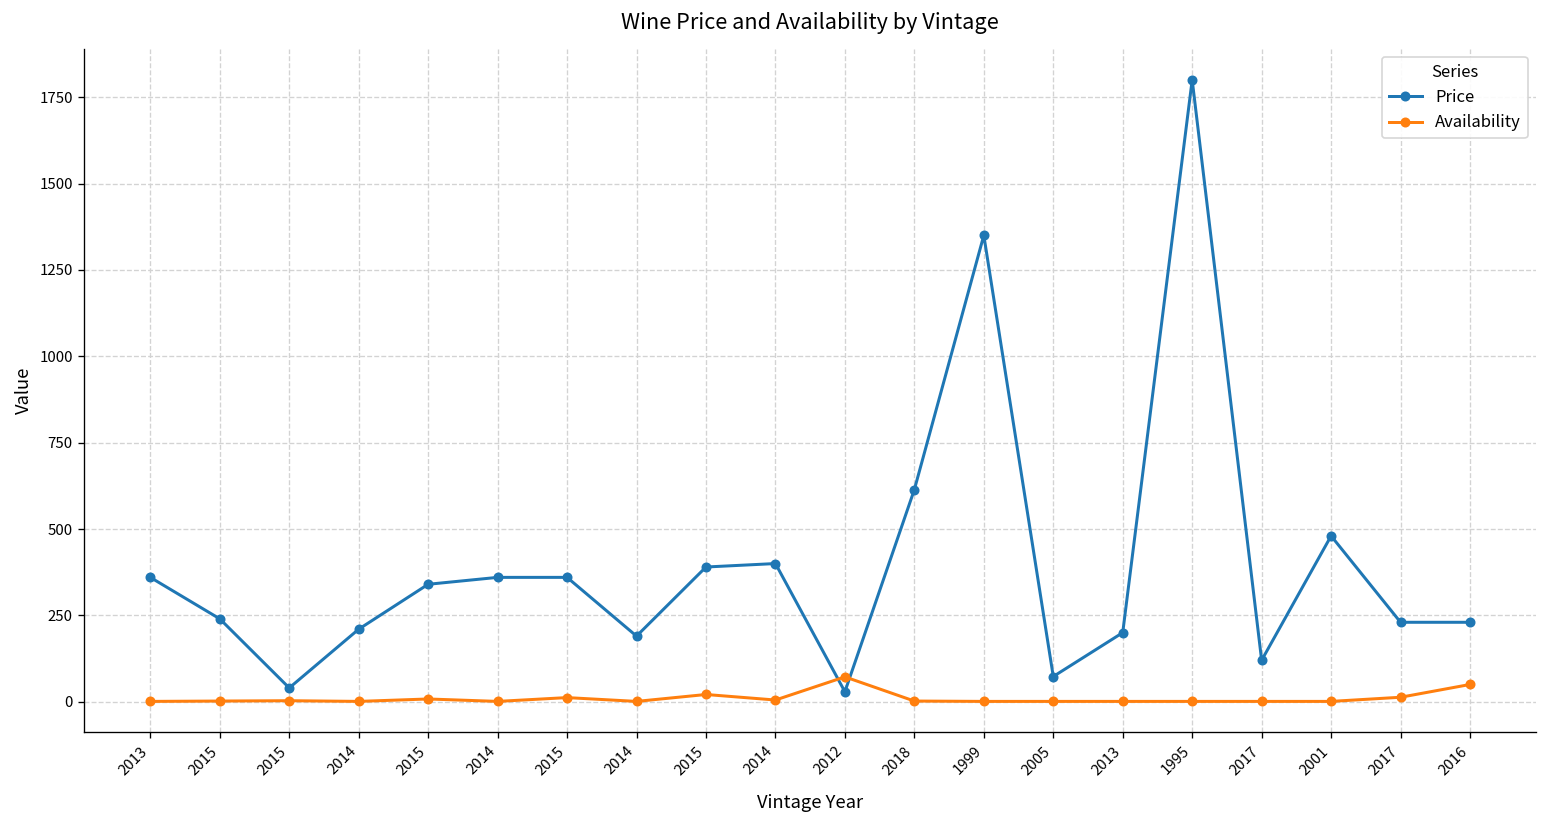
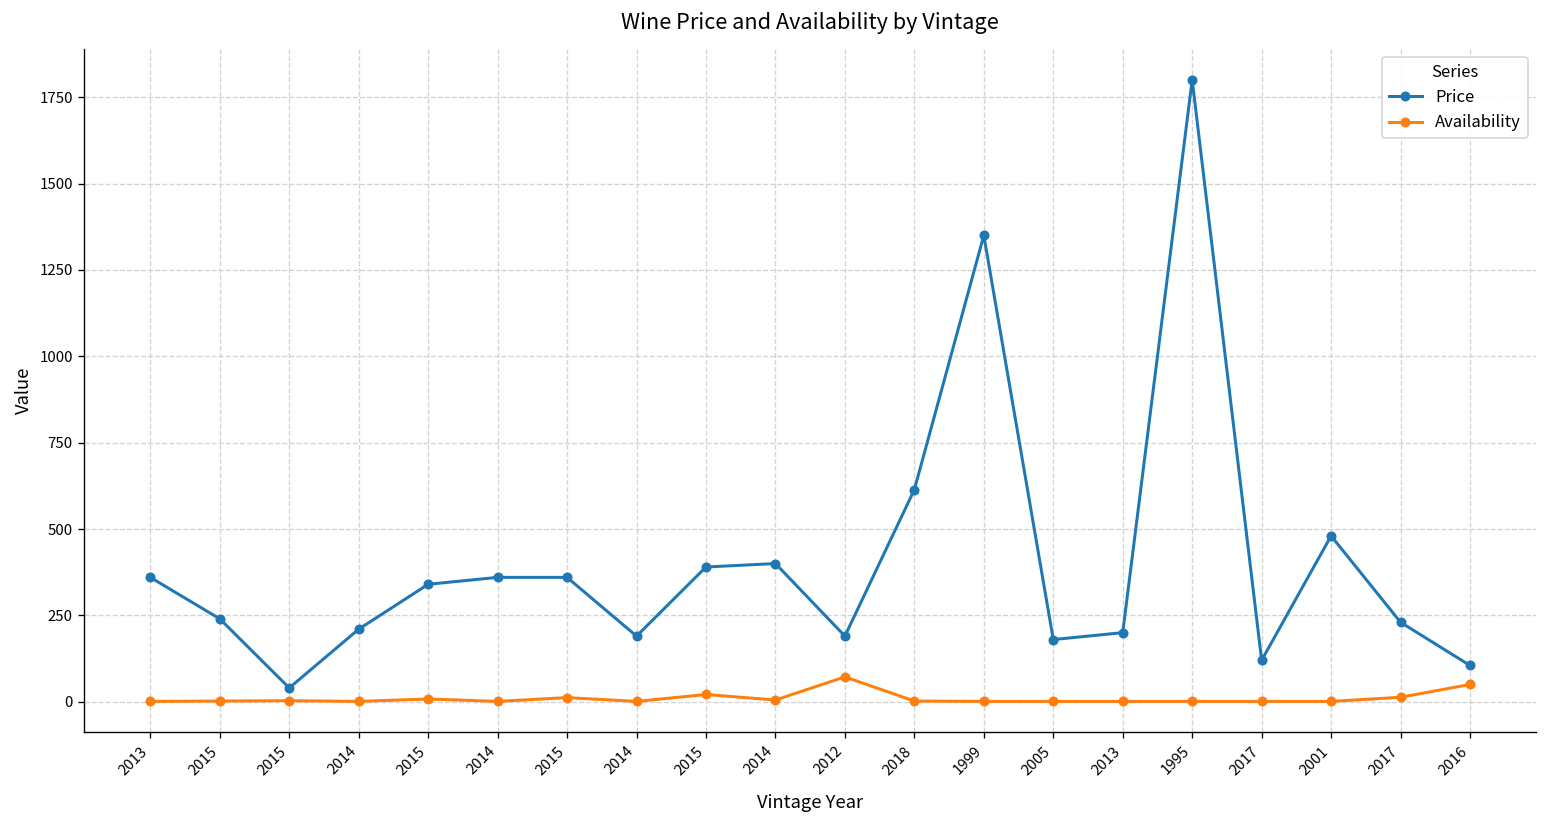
Price, 2012: 30 -> 190
Price, 2005: 70 -> 180
Price, 2016: 230 -> 110
